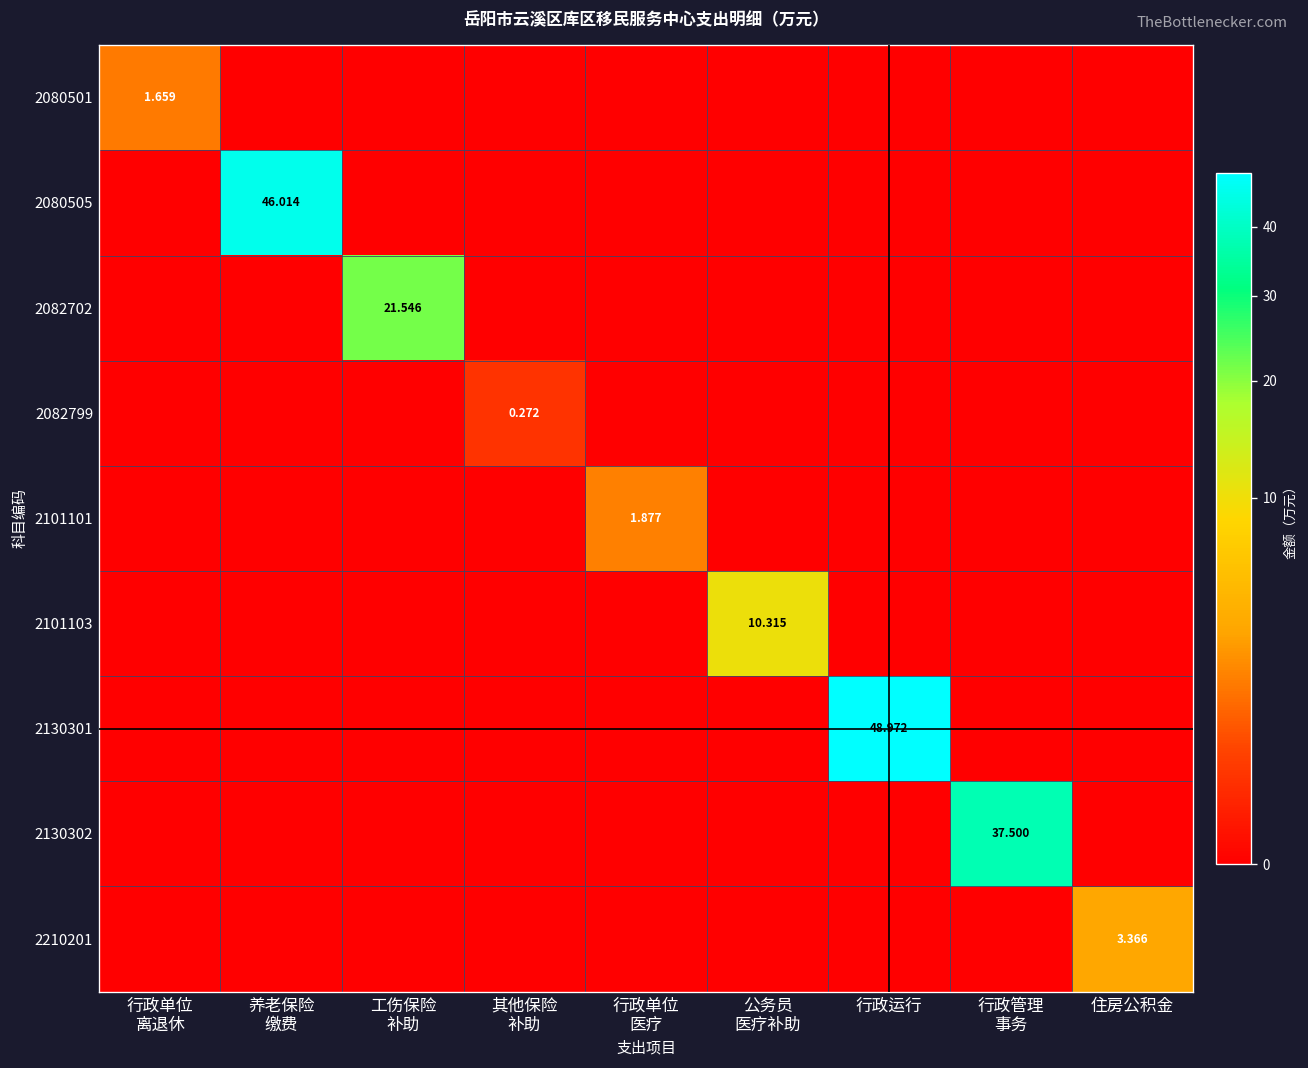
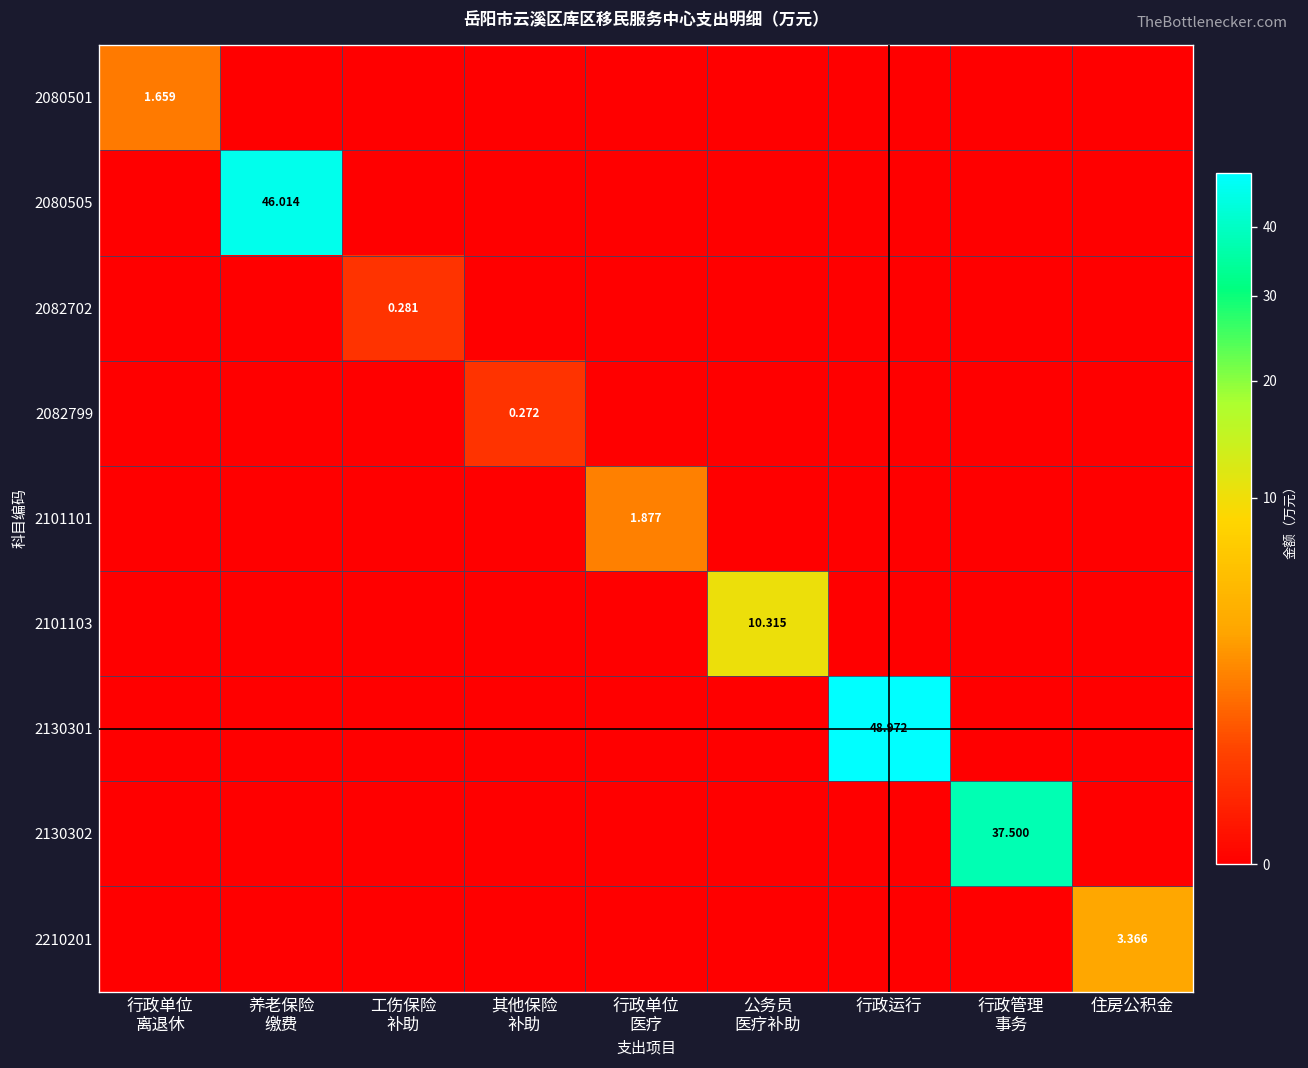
2082702, 工伤保险 补助: 21.546 -> 0.281
